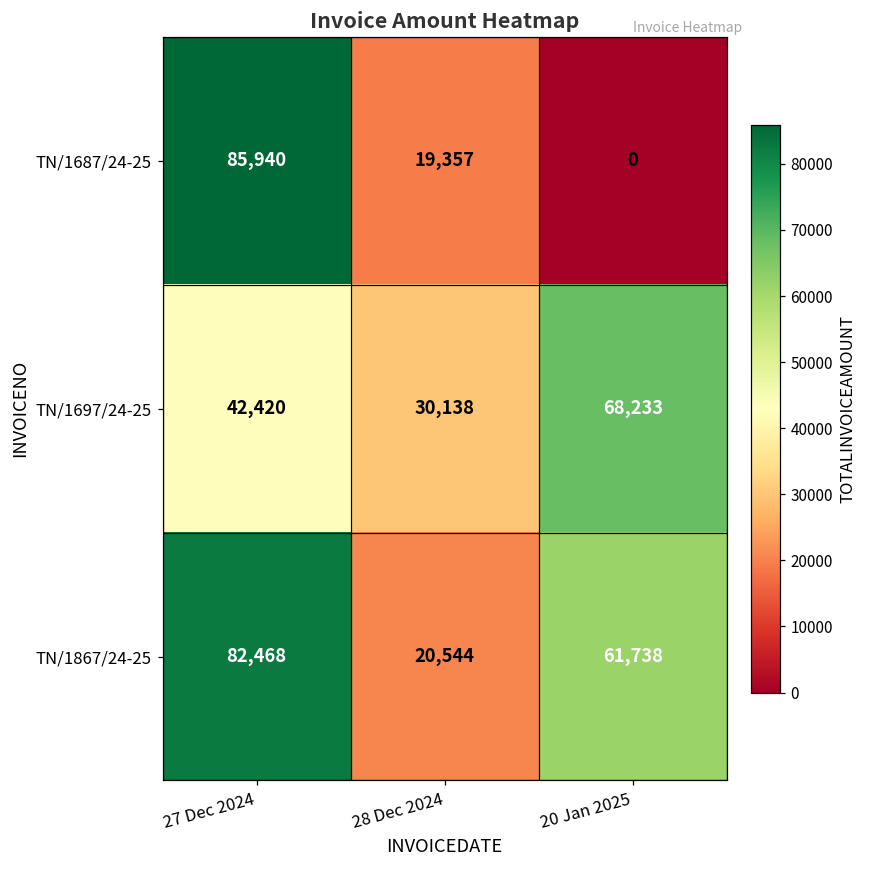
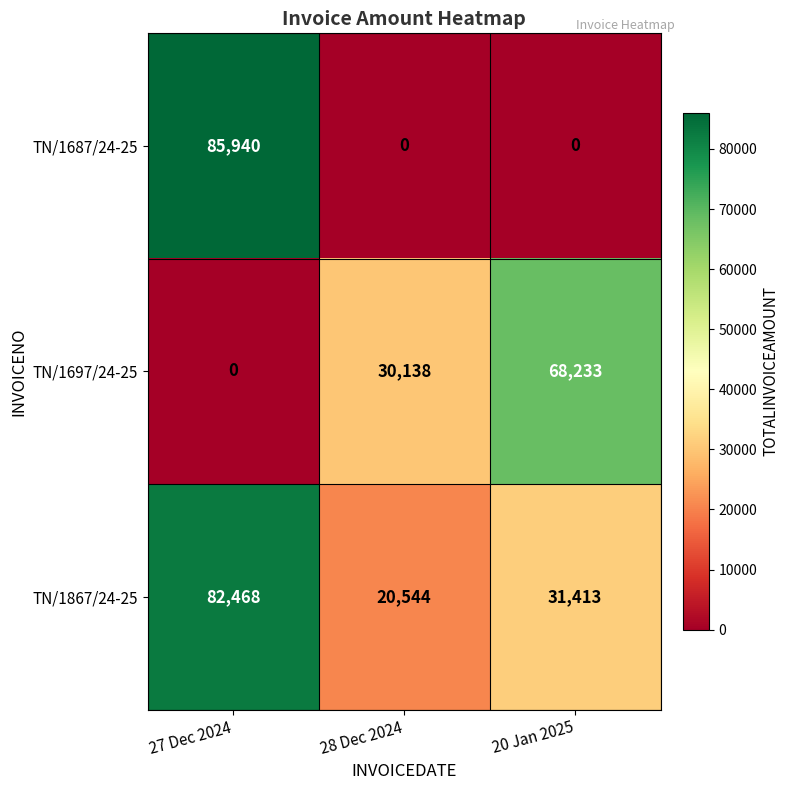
TN/1687/24-25, 28 Dec 2024: 19,357 -> 0
TN/1697/24-25, 27 Dec 2024: 42,420 -> 0
TN/1867/24-25, 20 Jan 2025: 61,738 -> 31,413
